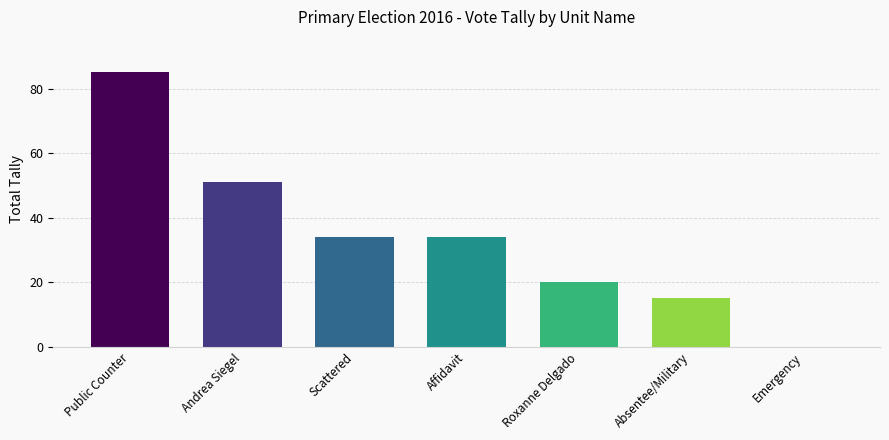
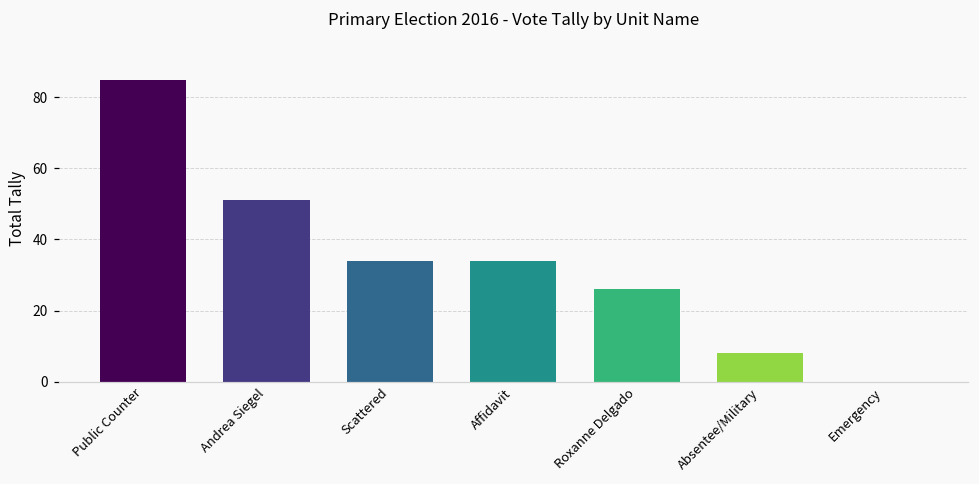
Roxanne Delgado: 20 -> 26
Absentee/Military: 15 -> 8
